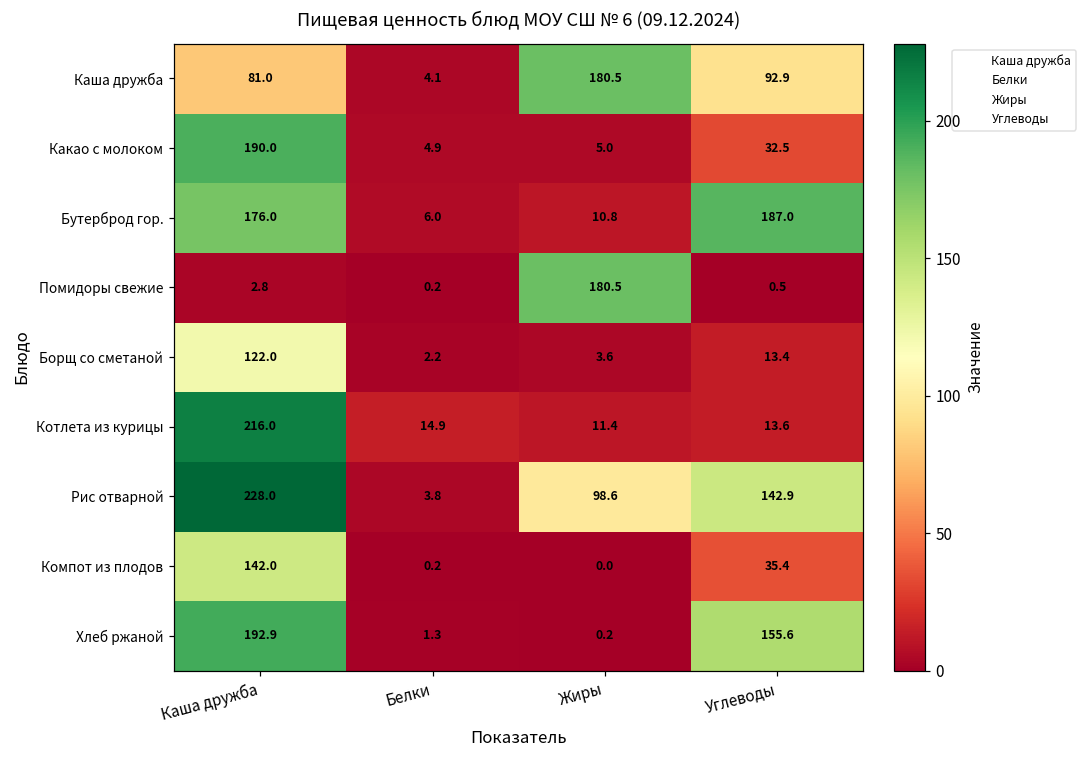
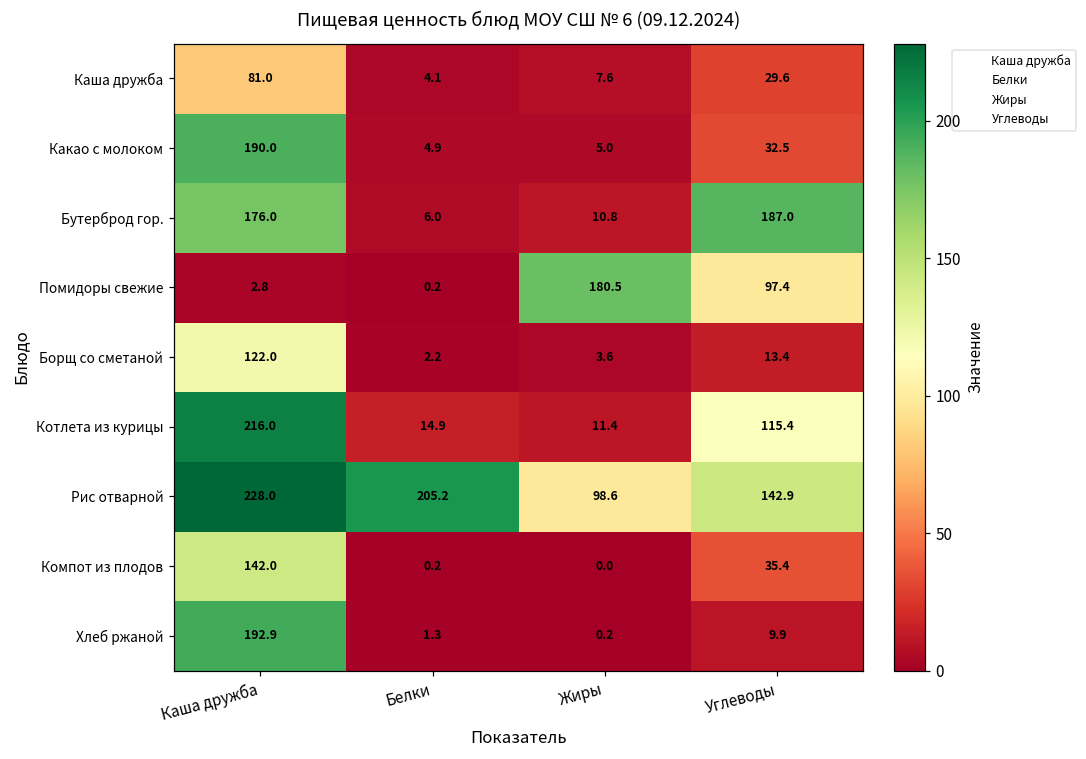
Каша дружба, Жиры: 180.5 -> 7.6
Каша дружба, Углеводы: 92.9 -> 29.6
Помидоры свежие, Углеводы: 0.5 -> 97.4
Котлета из курицы, Углеводы: 13.6 -> 115.4
Рис отварной, Белки: 3.8 -> 205.2
Хлеб ржаной, Углеводы: 155.6 -> 9.9
